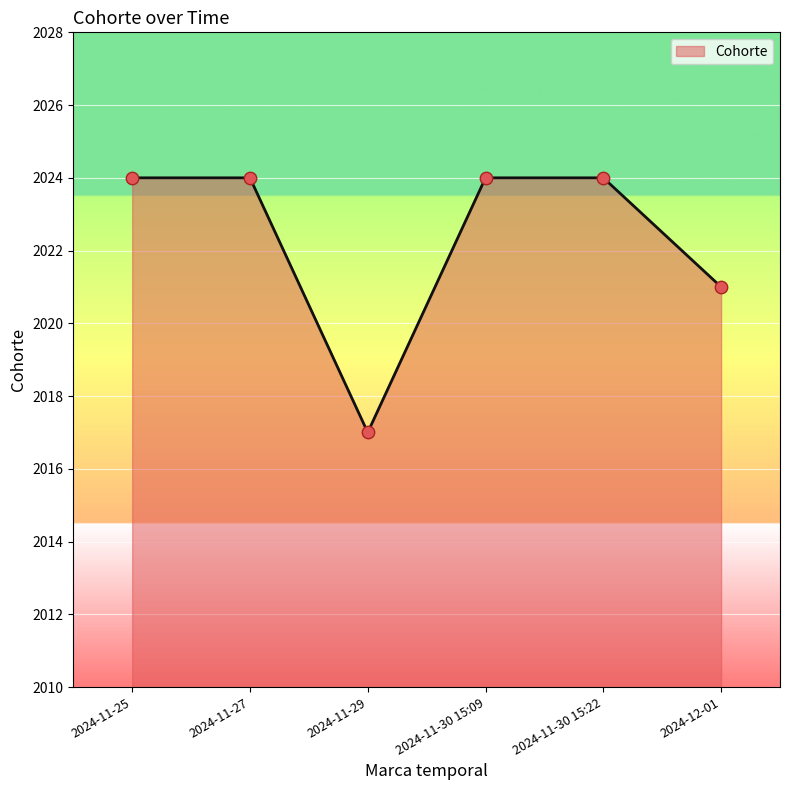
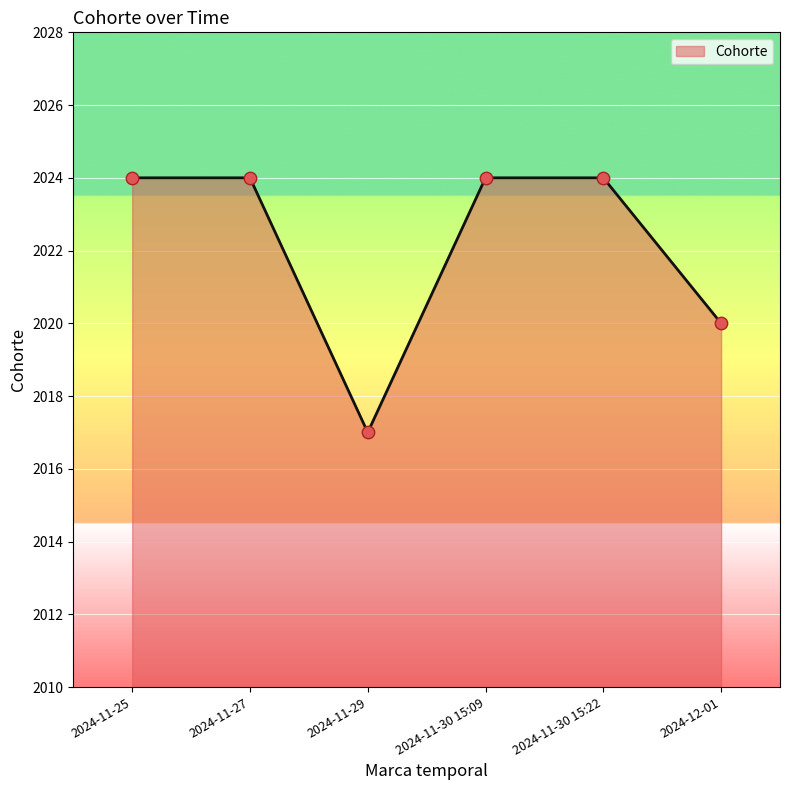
2024-12-01: 2021 -> 2020
